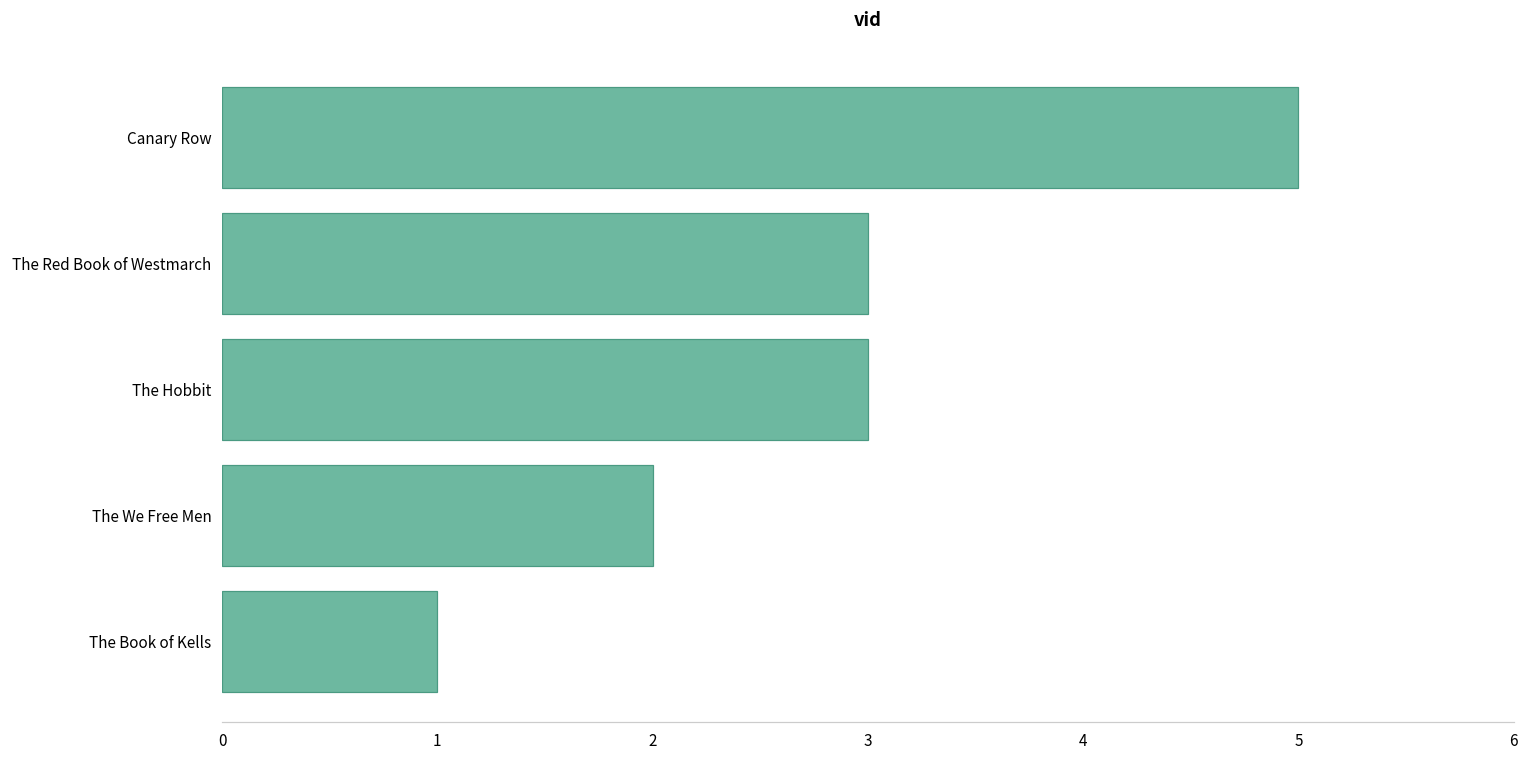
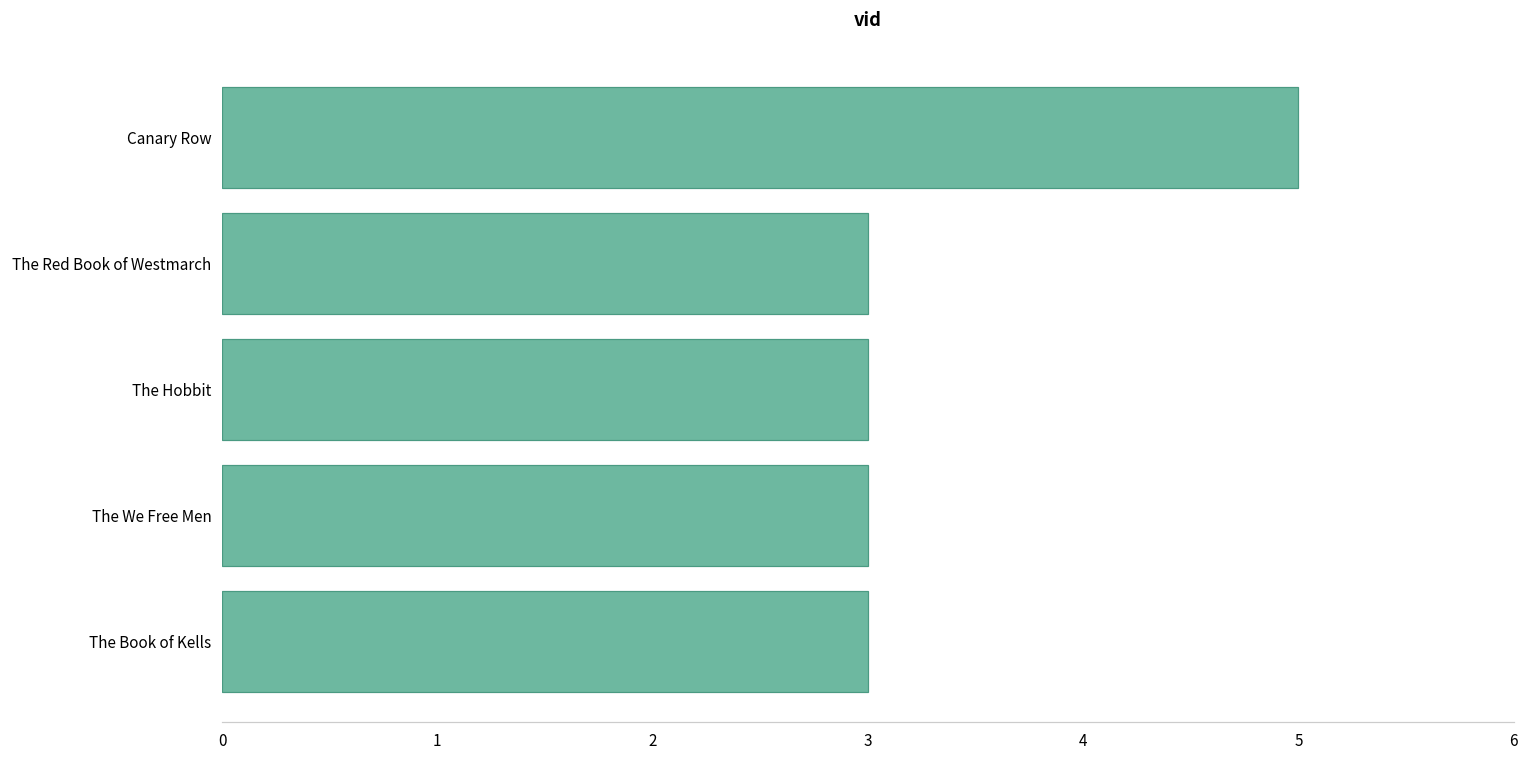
The We Free Men: 2 -> 3
The Book of Kells: 1 -> 3
